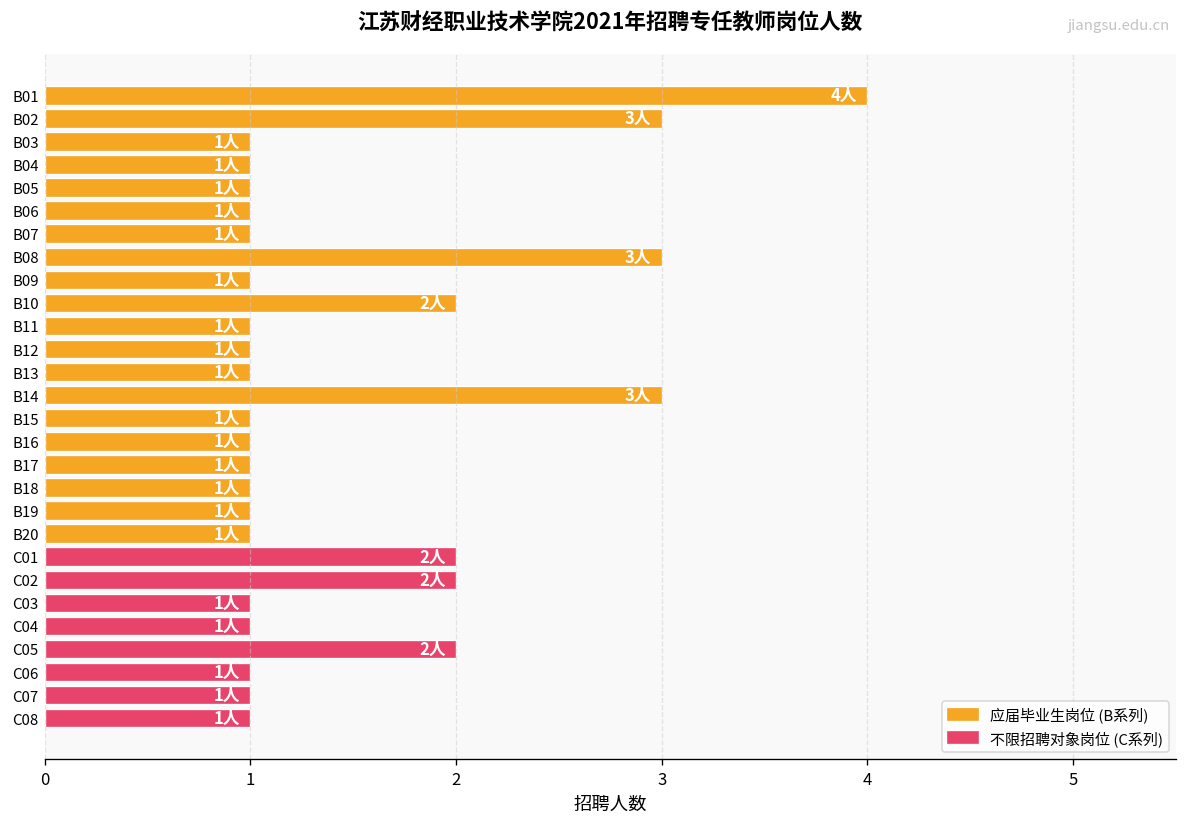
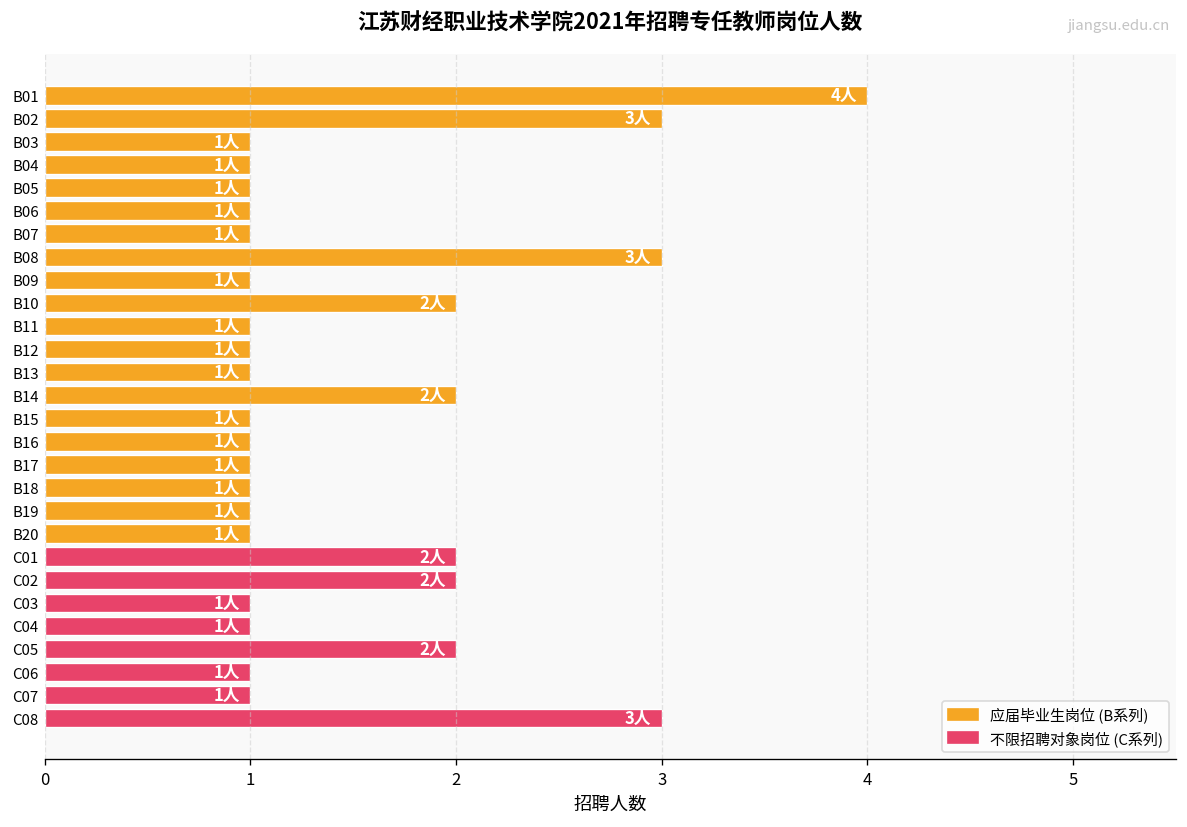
B14: 3人 -> 2人
C08: 1人 -> 3人
